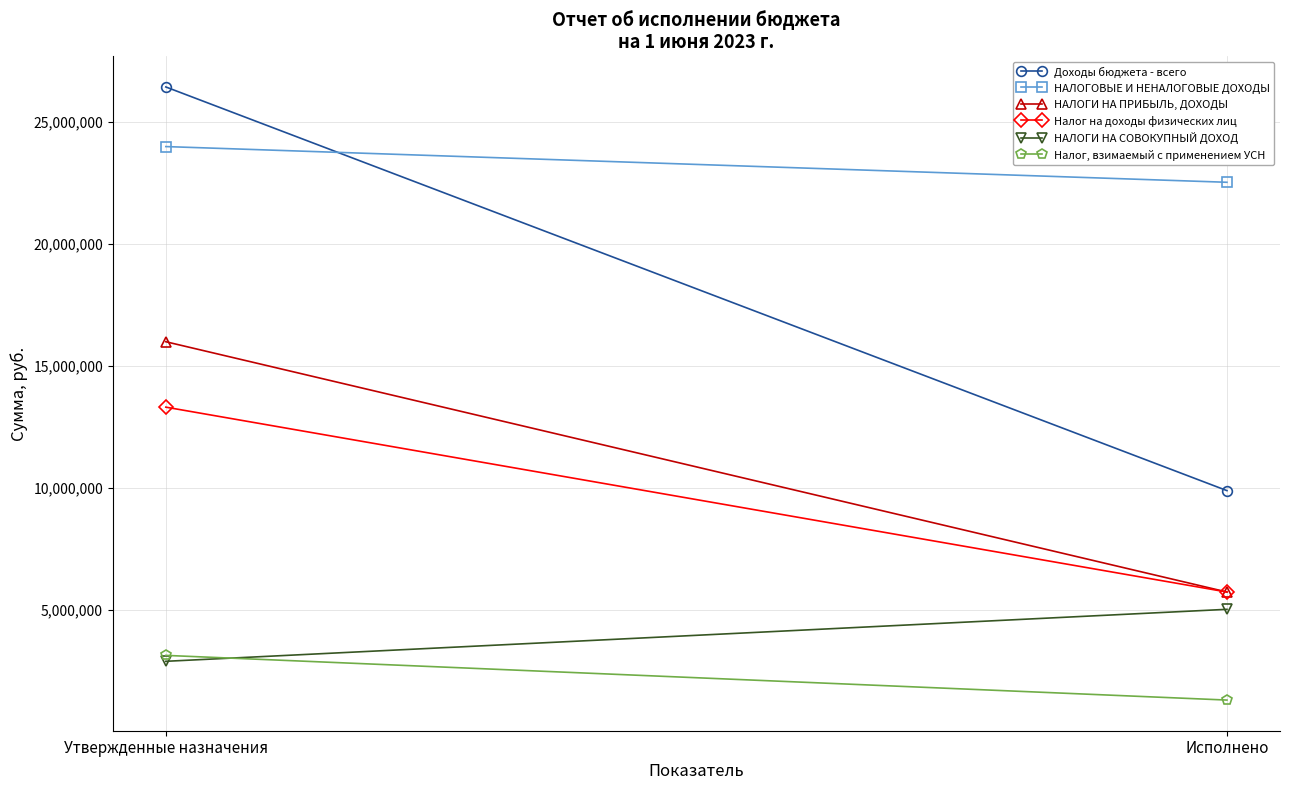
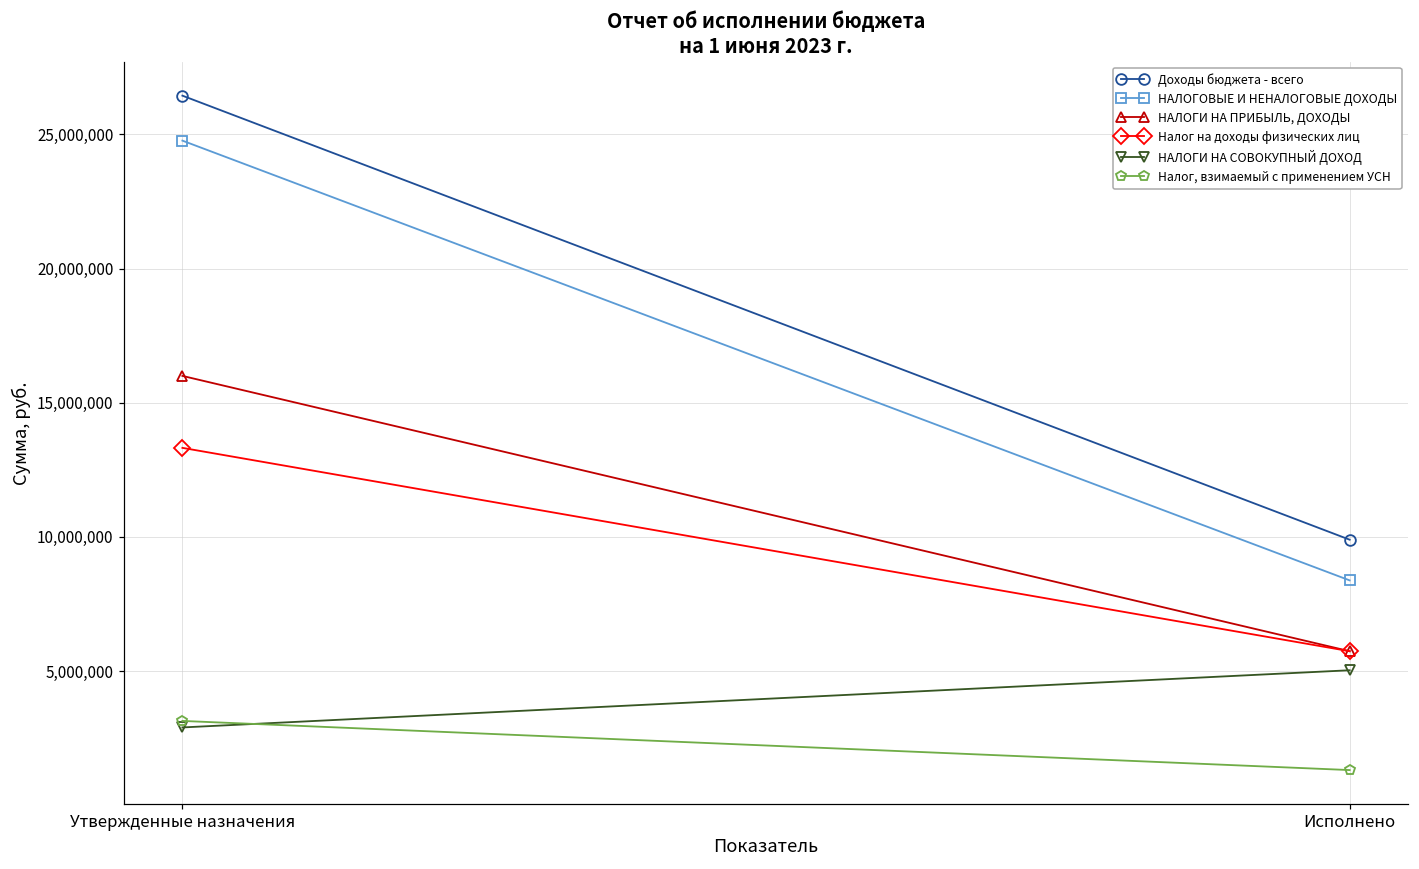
НАЛОГОВЫЕ И НЕНАЛОГОВЫЕ ДОХОДЫ, Утвержденные назначения: 24,000,000 -> 24,800,000
НАЛОГОВЫЕ И НЕНАЛОГОВЫЕ ДОХОДЫ, Исполнено: 22,500,000 -> 8,400,000
